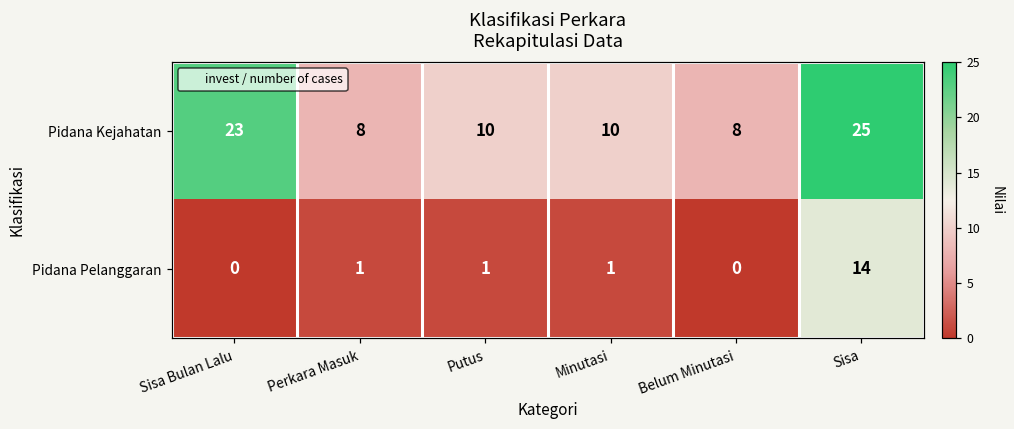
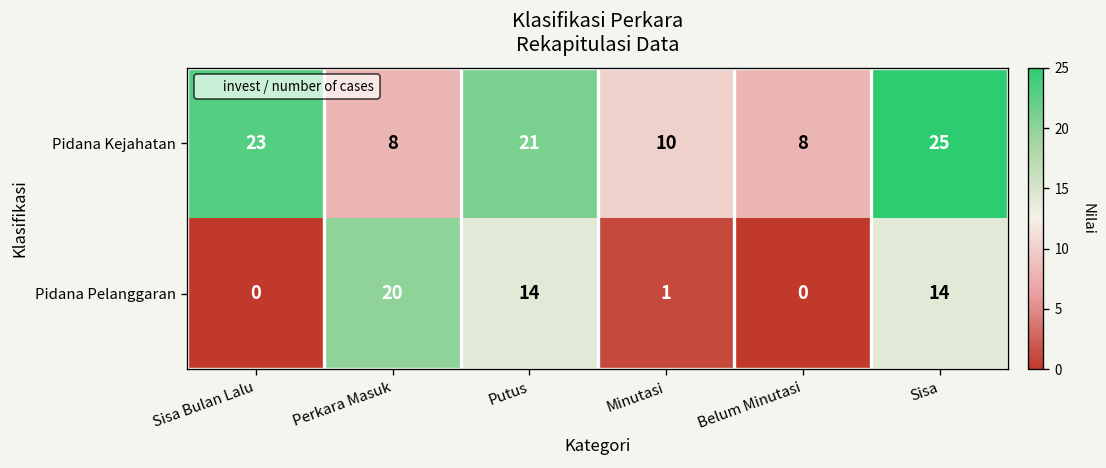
Pidana Kejahatan, Putus: 10 -> 21
Pidana Pelanggaran, Perkara Masuk: 1 -> 20
Pidana Pelanggaran, Putus: 1 -> 14
